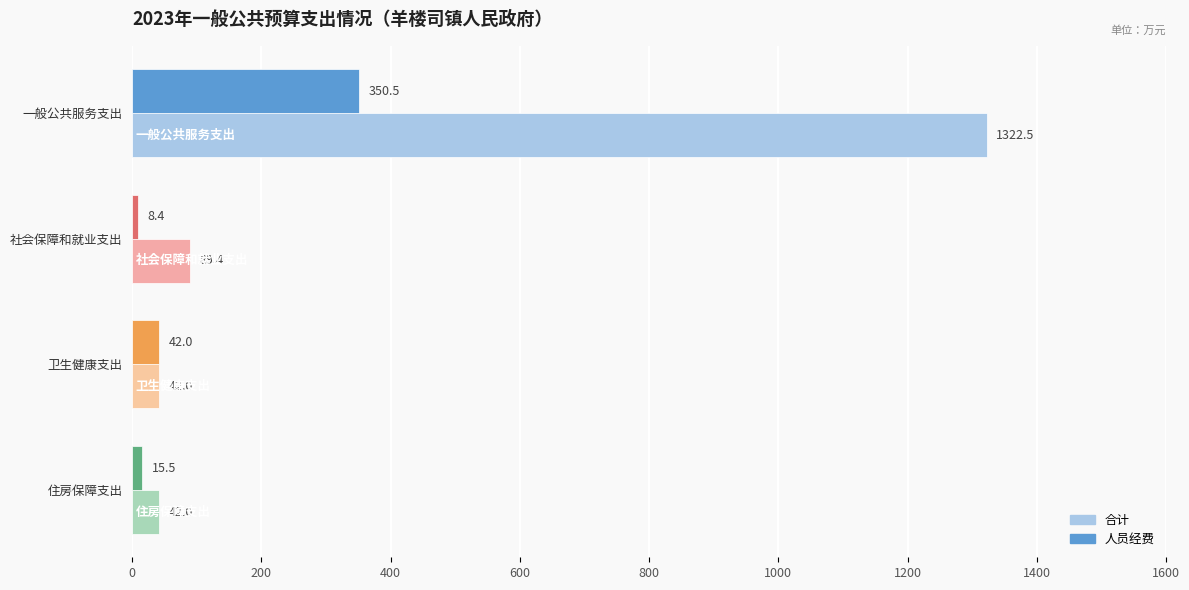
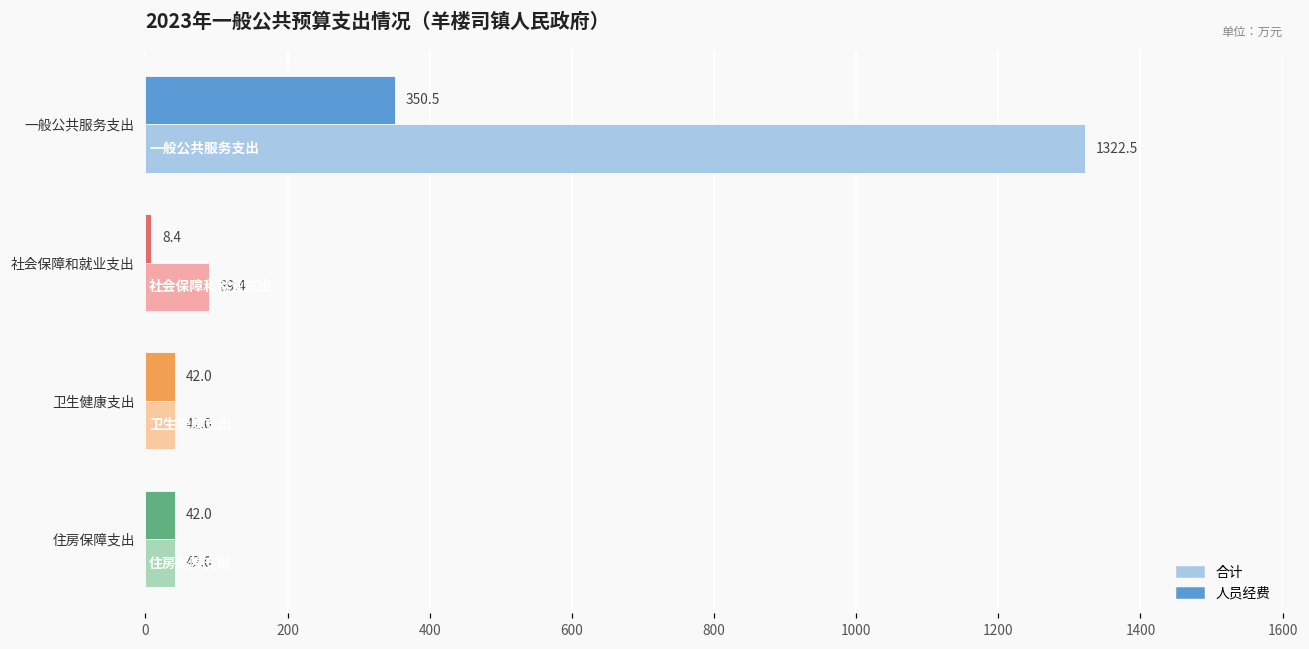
人员经费, 住房保障支出: 15.5 -> 42.0
